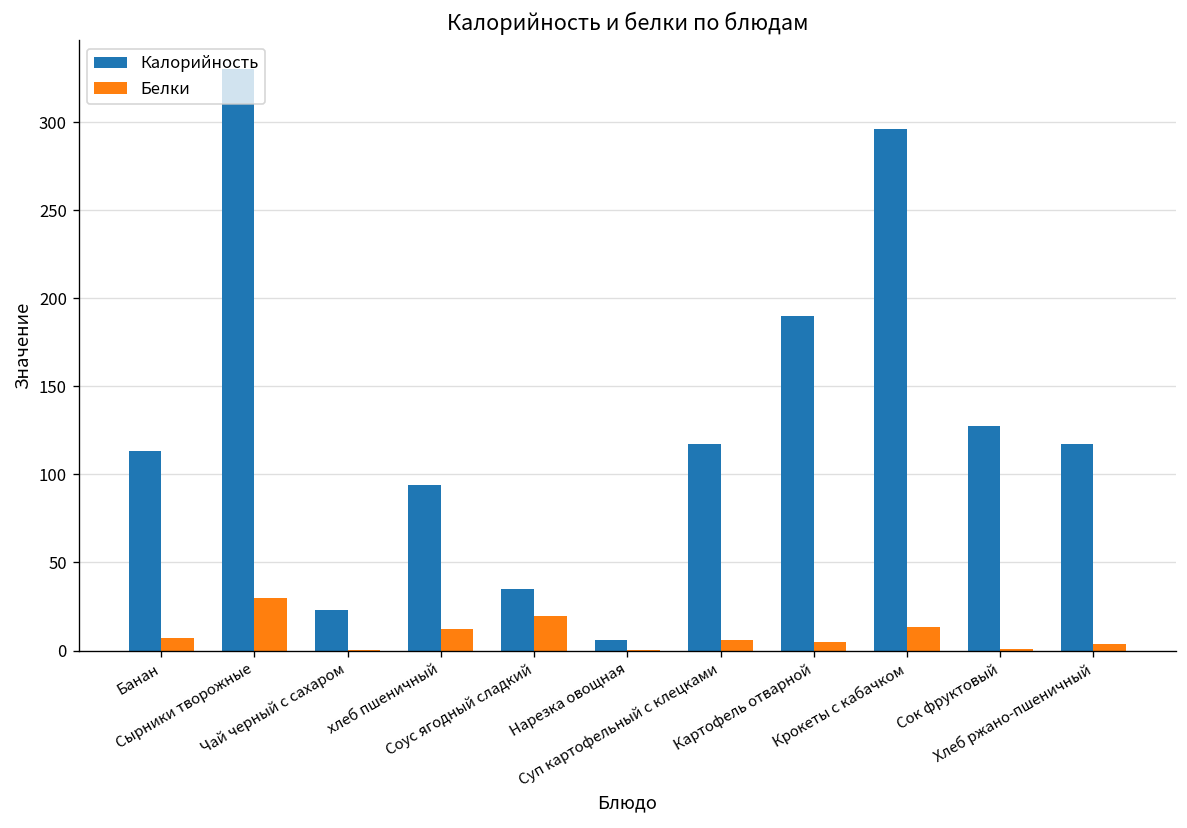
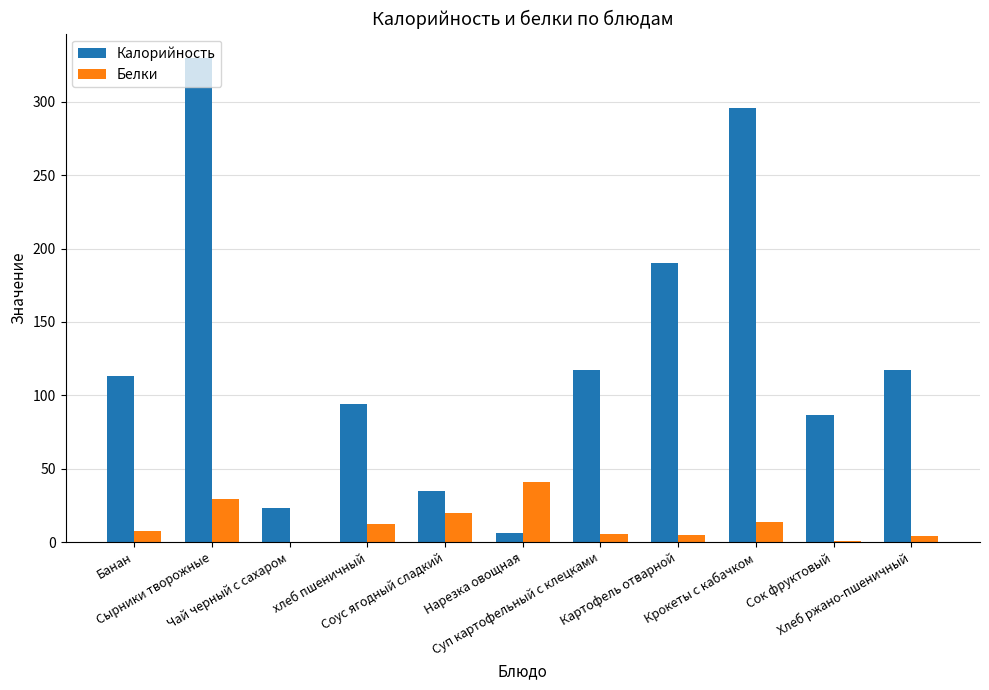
Белки, Нарезка овощная: 0 -> 41
Калорийность, Сок фруктовый: 128 -> 87
